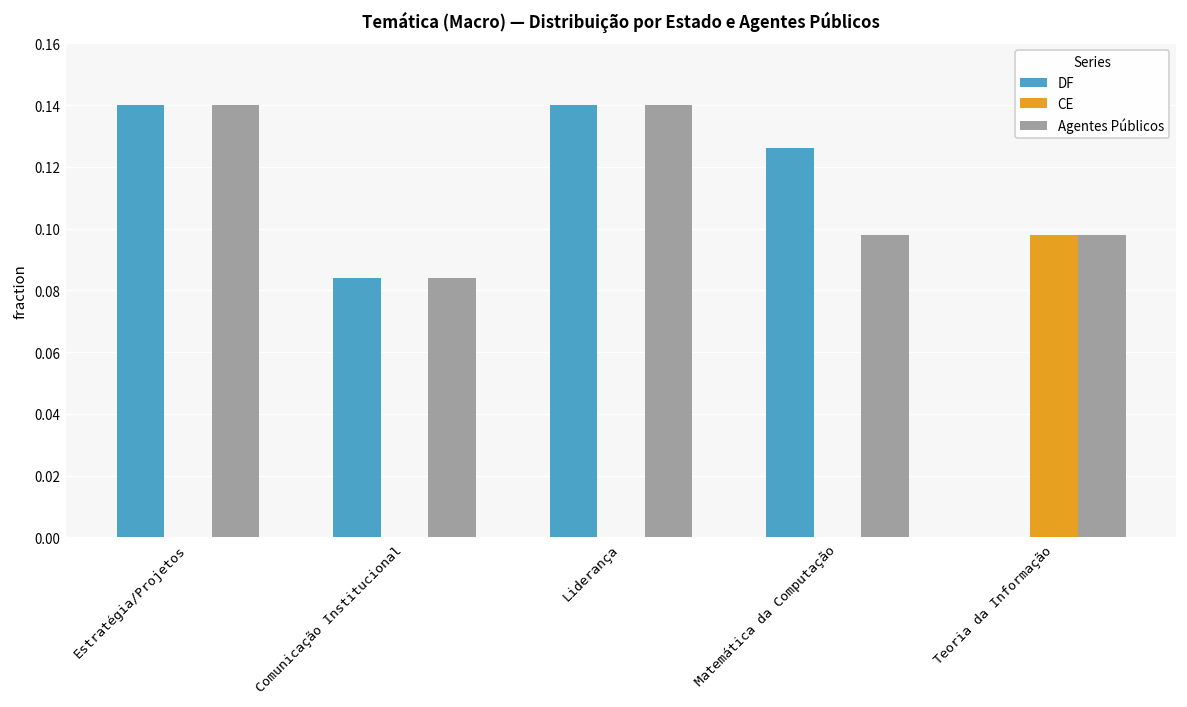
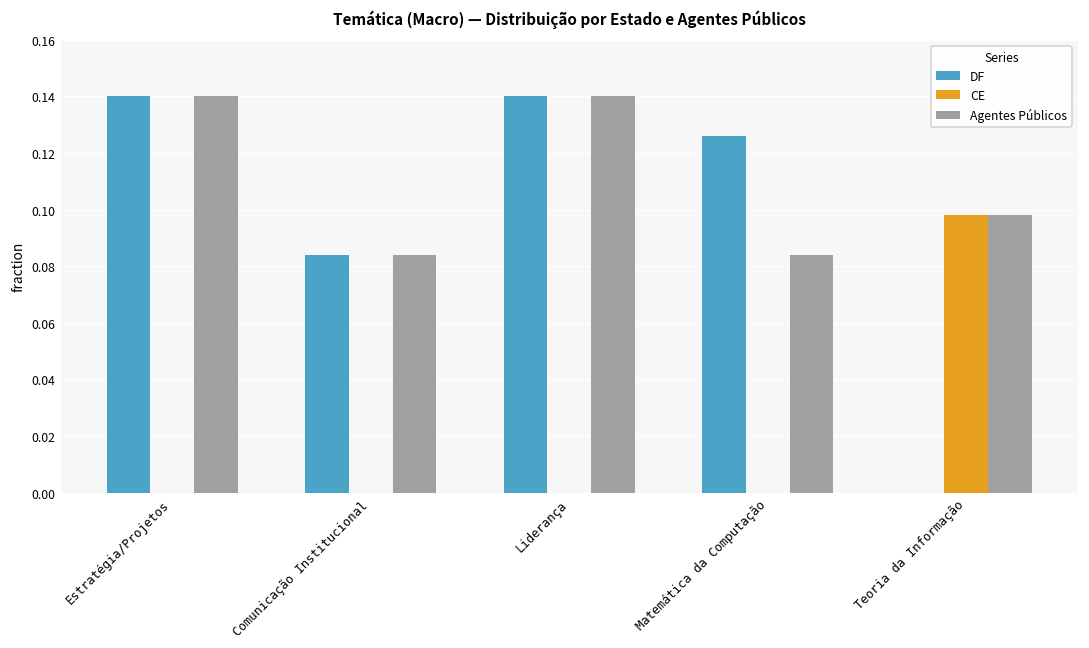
Agentes Públicos, Matemática da Computação: 0.098 -> 0.084
